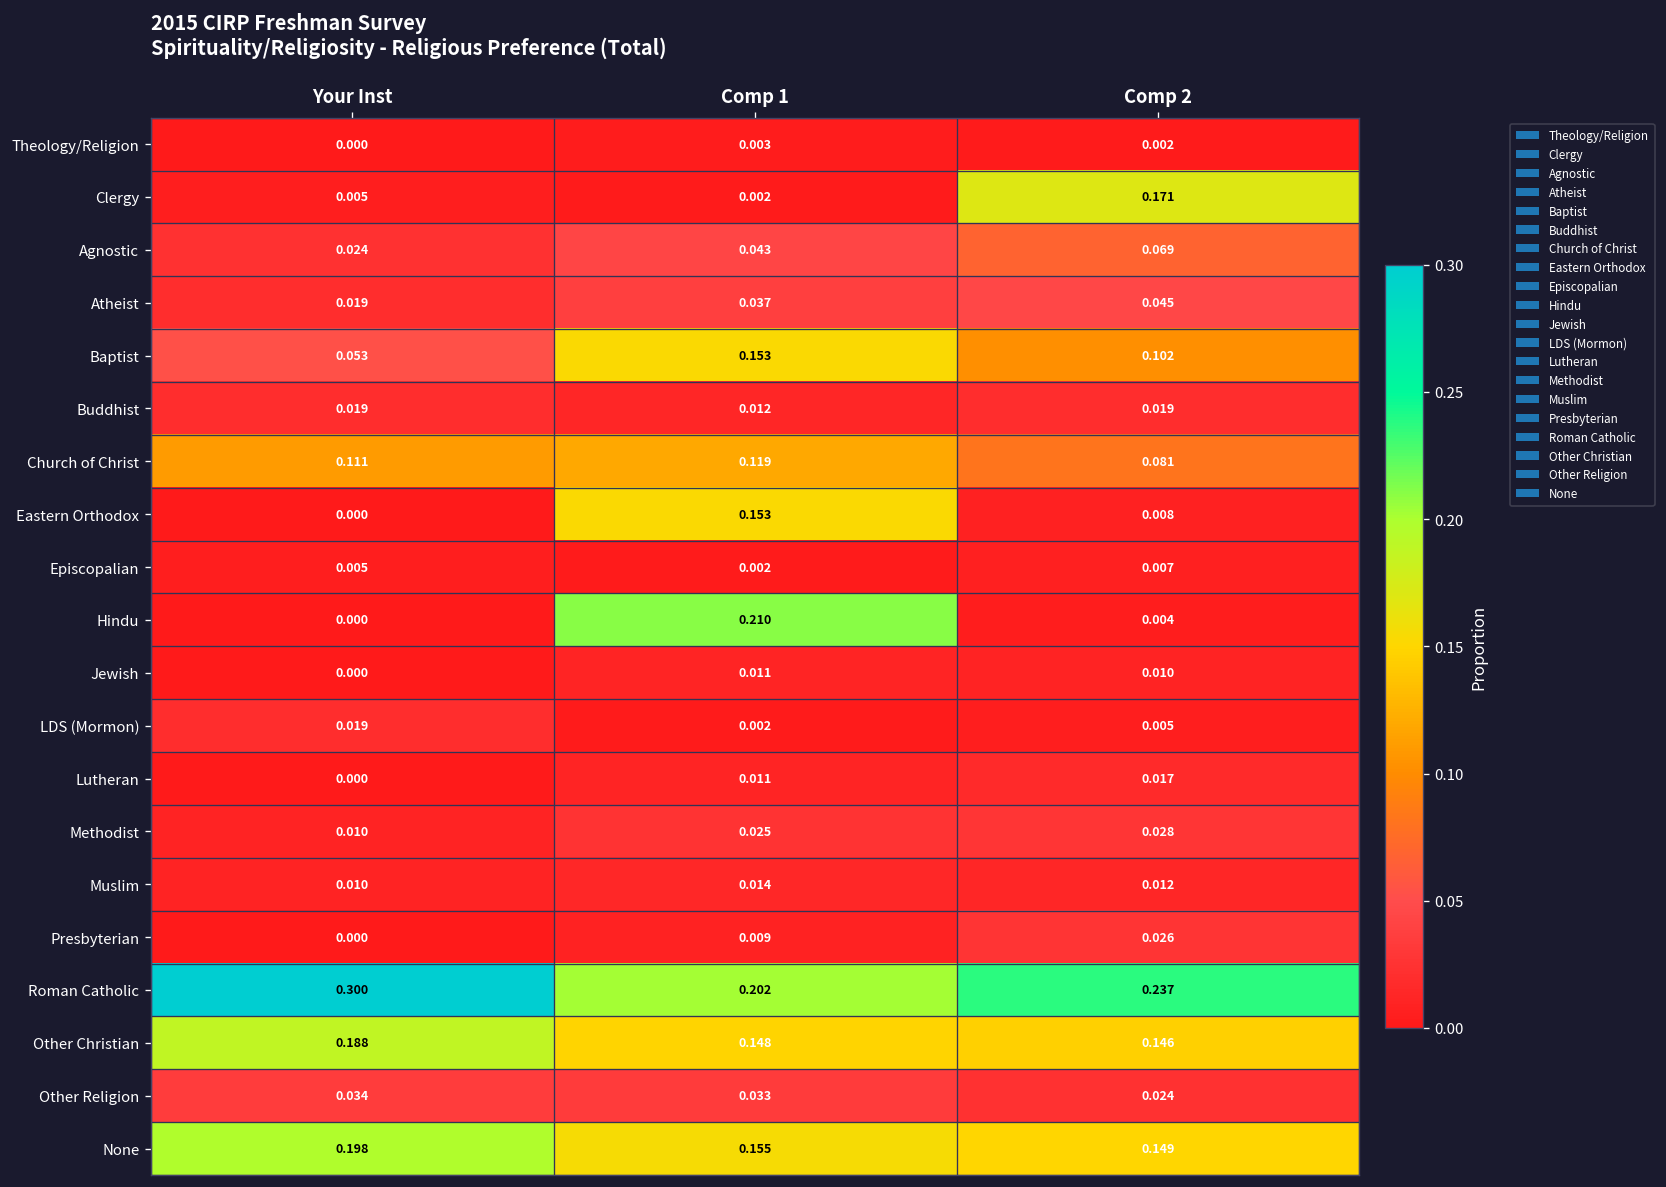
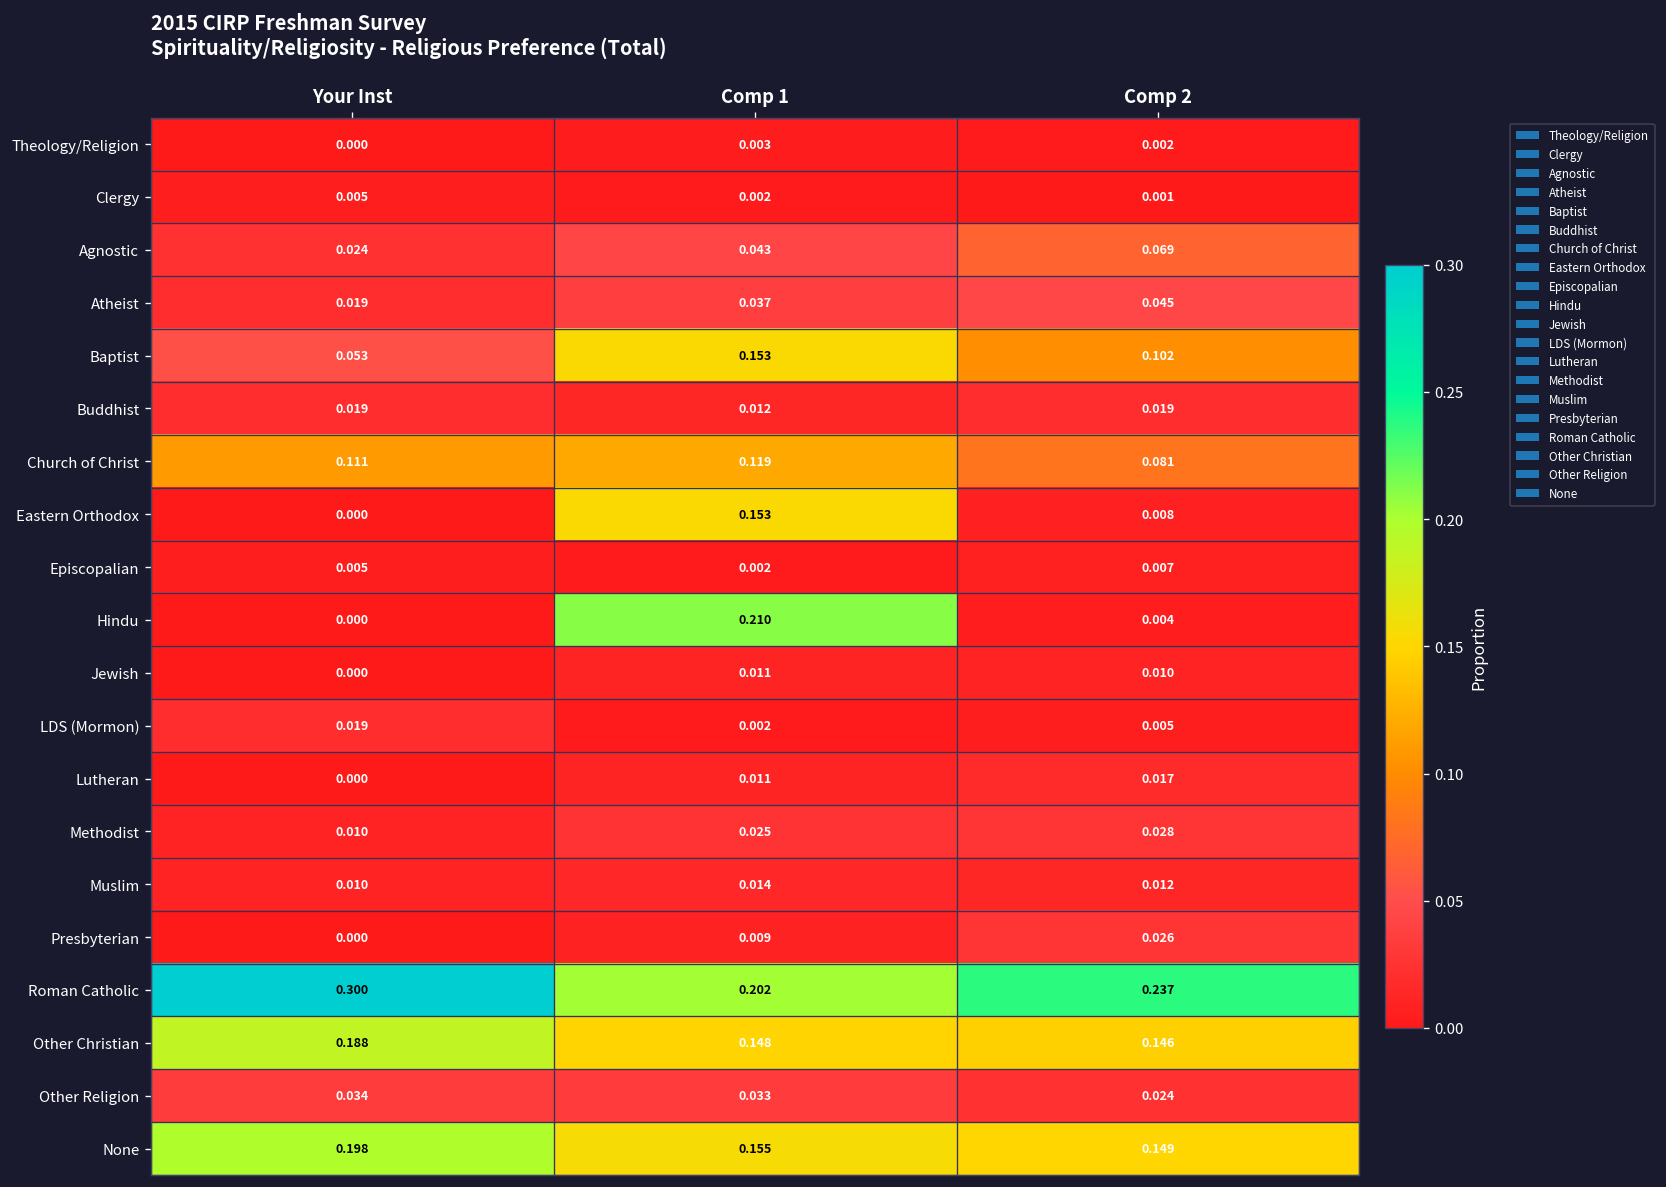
Clergy, Comp 2: 0.171 -> 0.001
